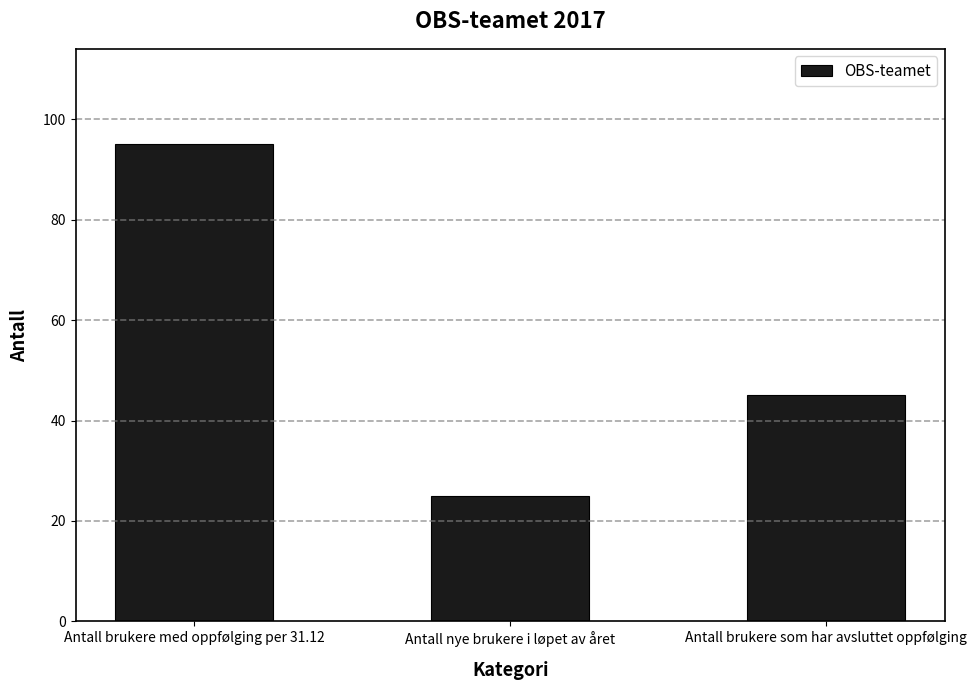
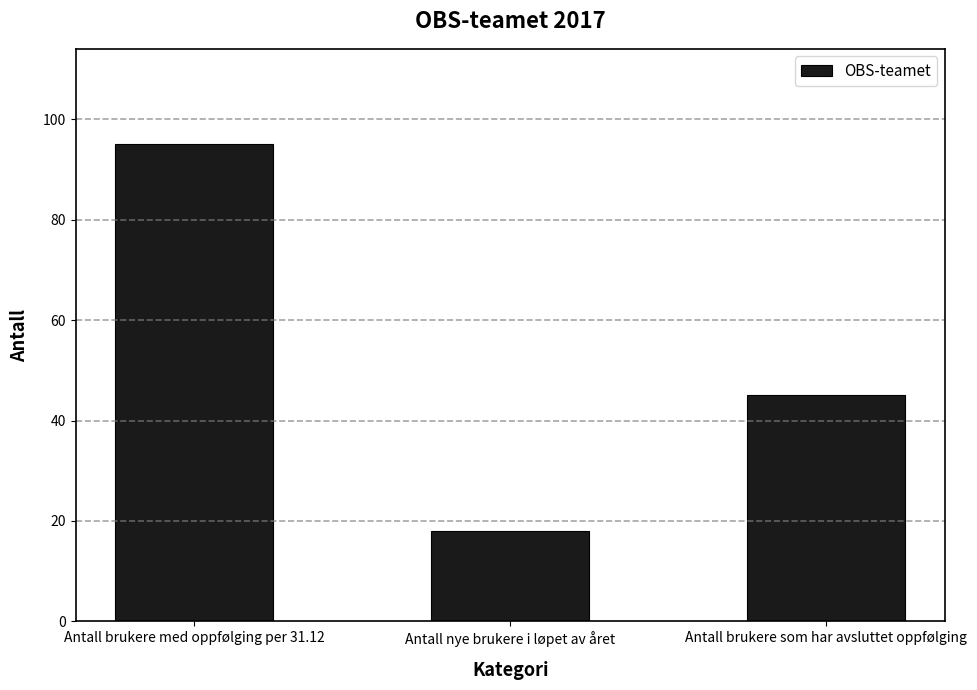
Antall nye brukere i løpet av året: 25 -> 18
